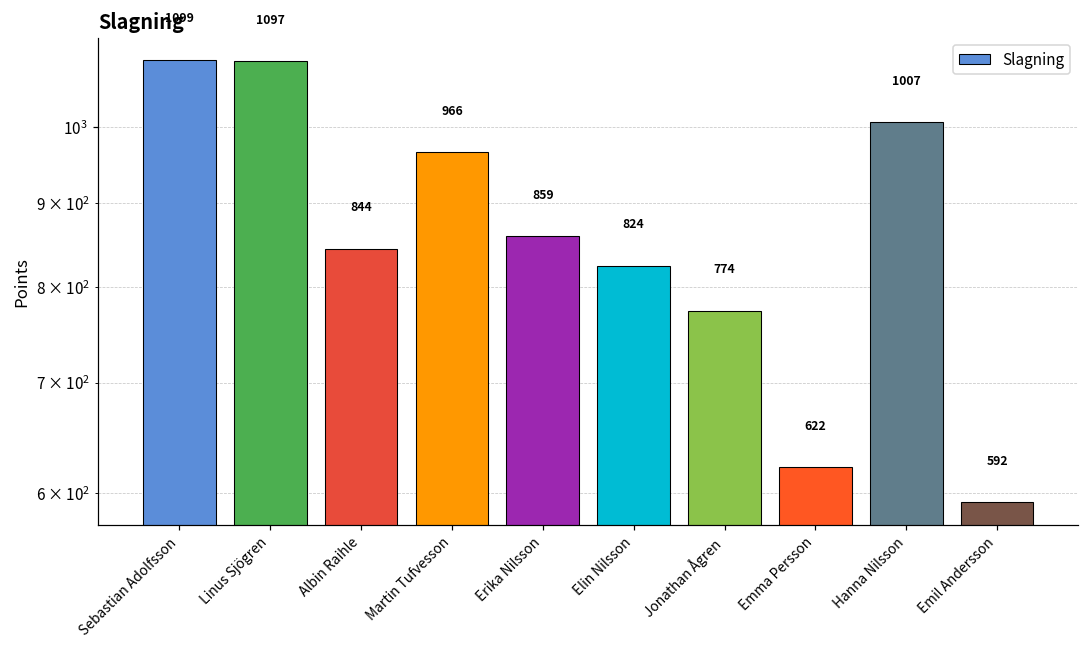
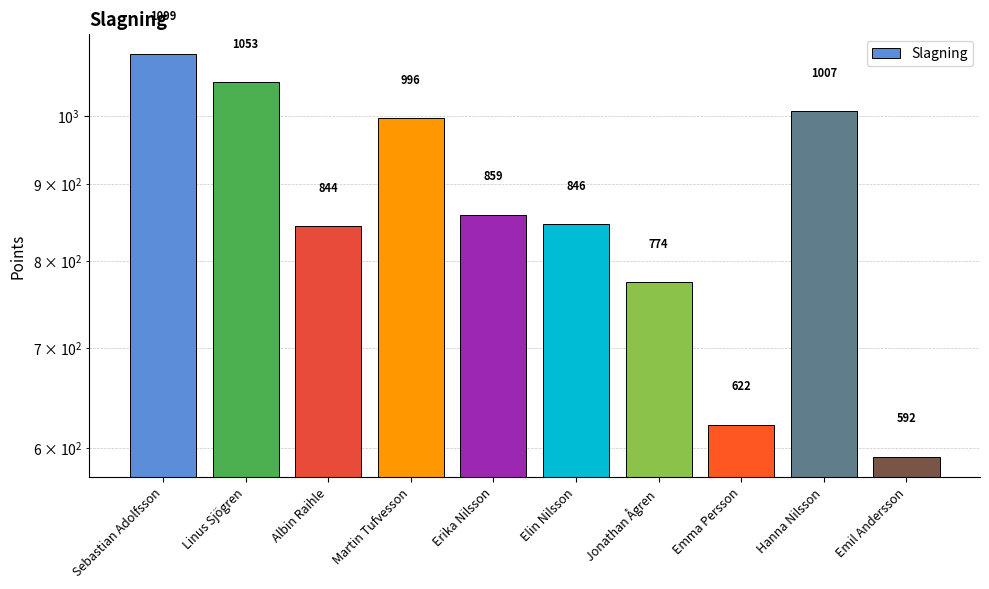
Linus Sjögren: 1097 -> 1053
Martin Tufvesson: 966 -> 996
Elin Nilsson: 824 -> 846
